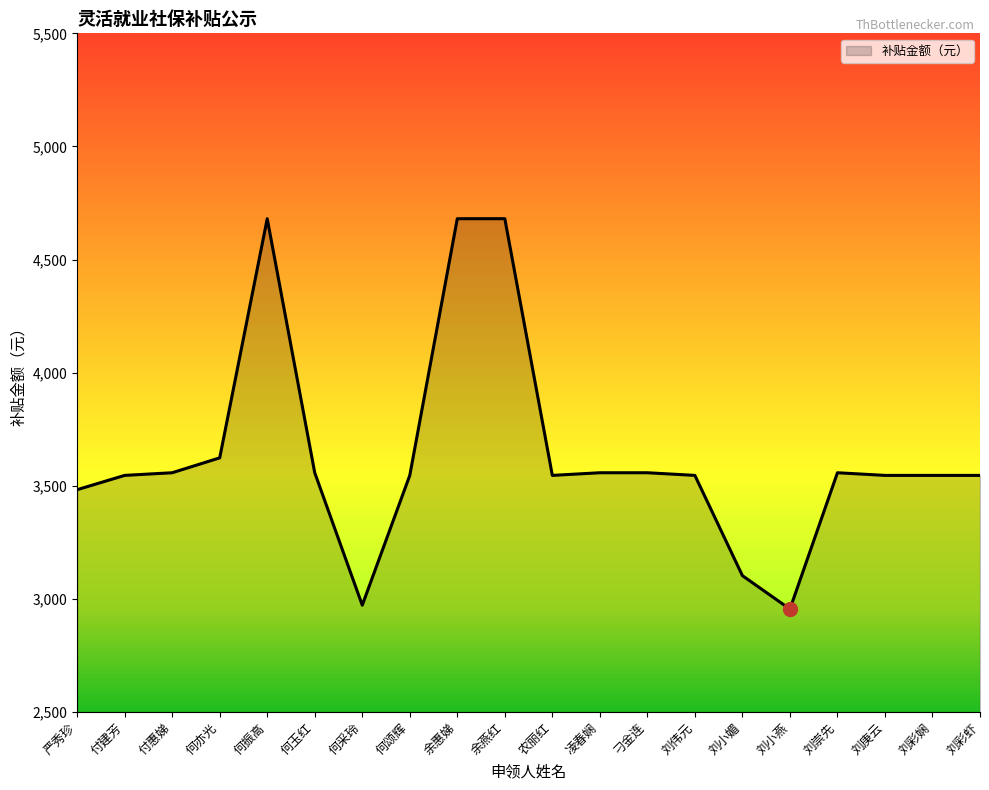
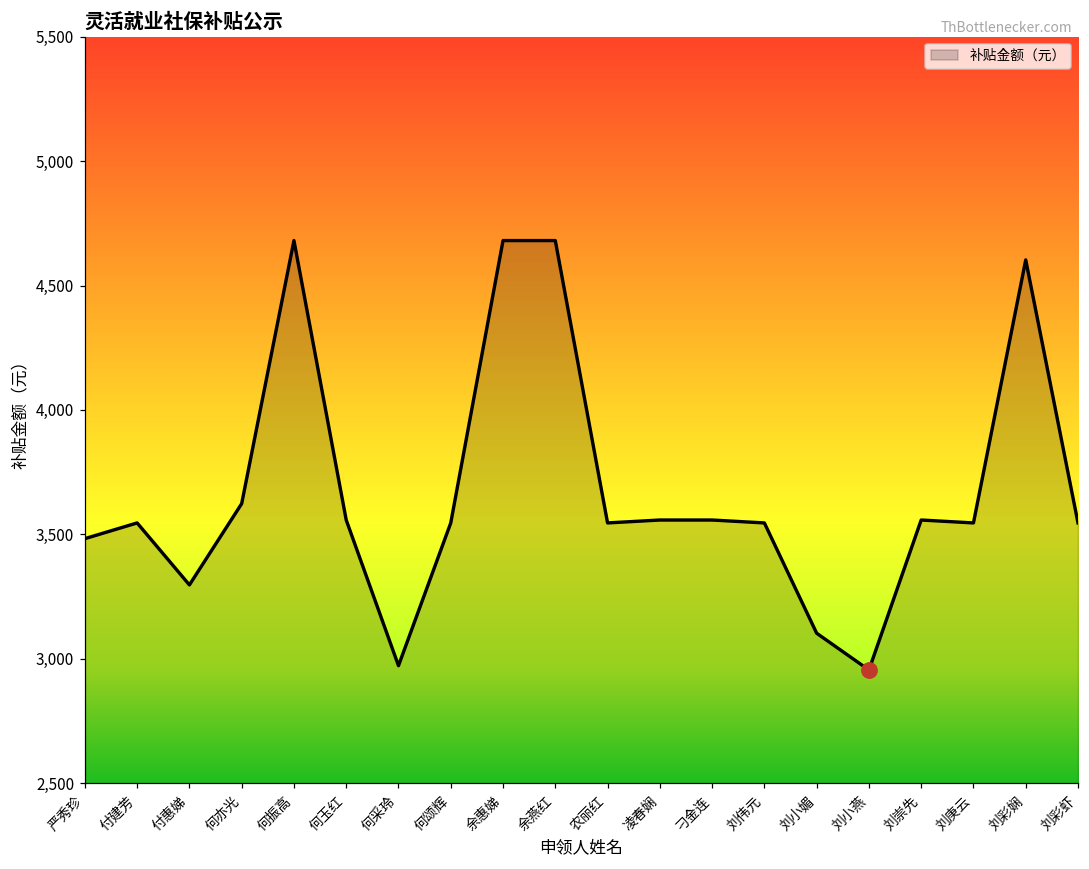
补贴金额（元）, 付惠娣: 3,560 -> 3,300
补贴金额（元）, 刘彩娴: 3,550 -> 4,600
